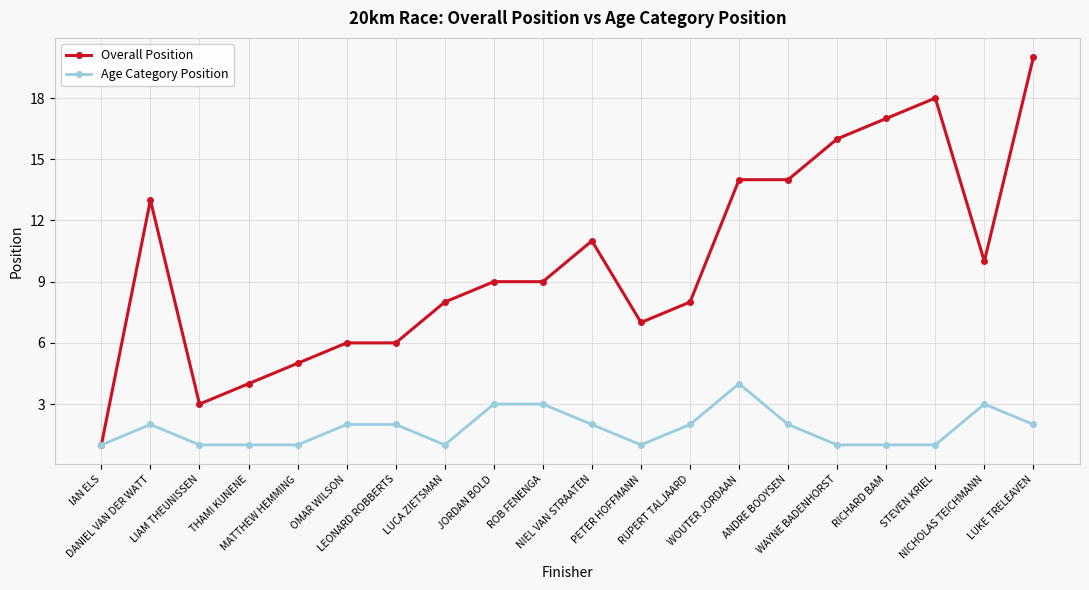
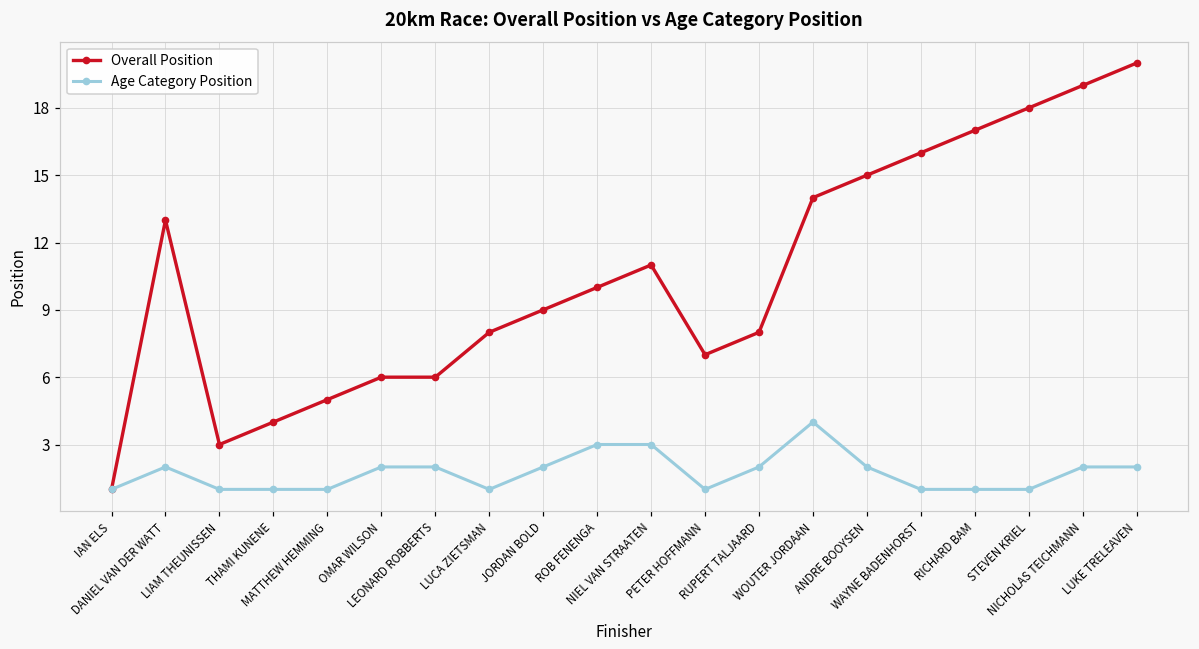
Age Category Position, JORDAN BOLD: 3 -> 2
Overall Position, ROB FENENGA: 9 -> 10
Age Category Position, NIEL VAN STRAATEN: 2 -> 3
Overall Position, ANDRE BOOYSEN: 14 -> 15
Overall Position, NICHOLAS TEICHMANN: 10 -> 19
Age Category Position, NICHOLAS TEICHMANN: 3 -> 2
